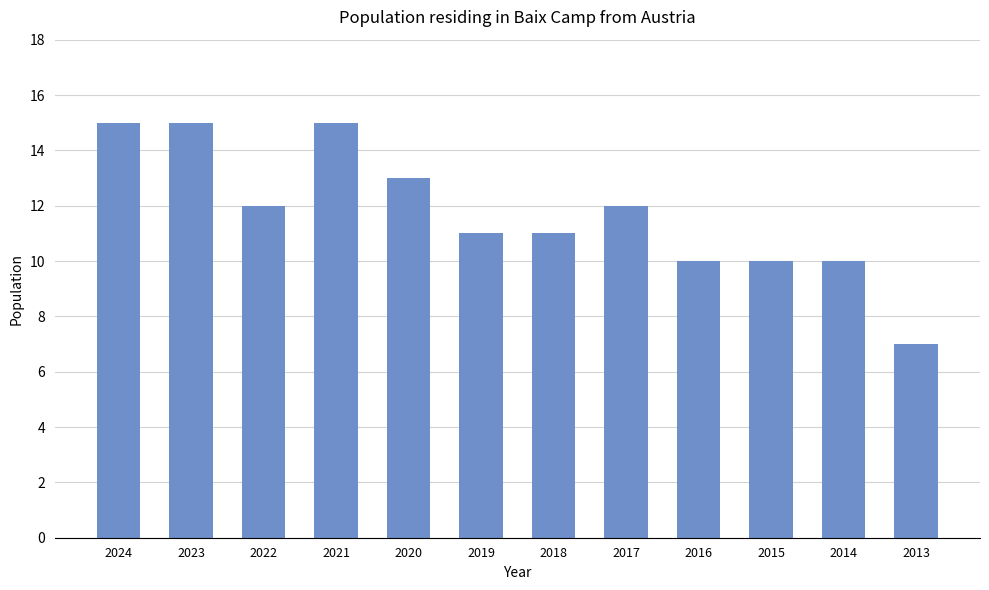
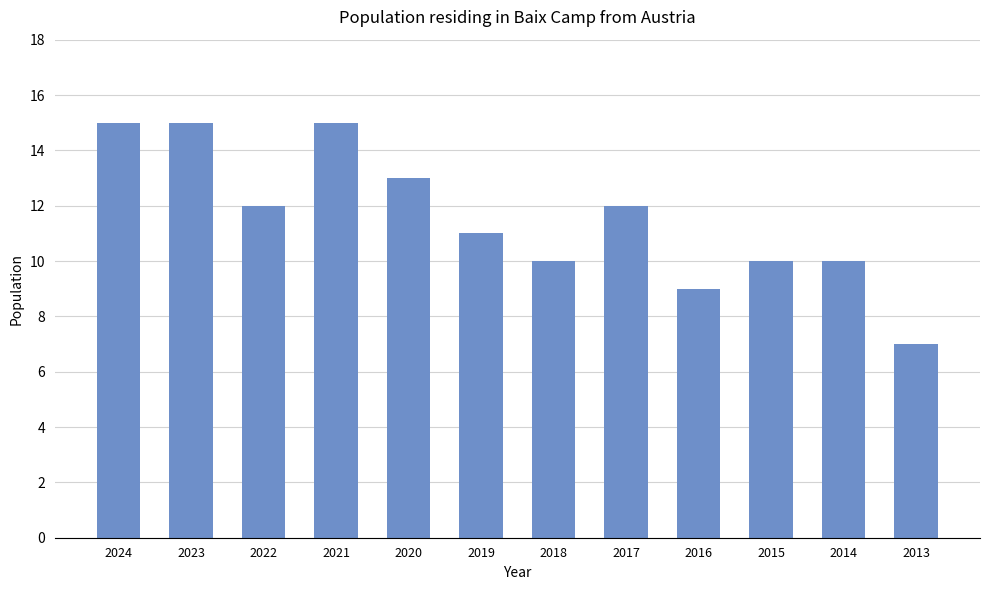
2018: 11 -> 10
2016: 10 -> 9
